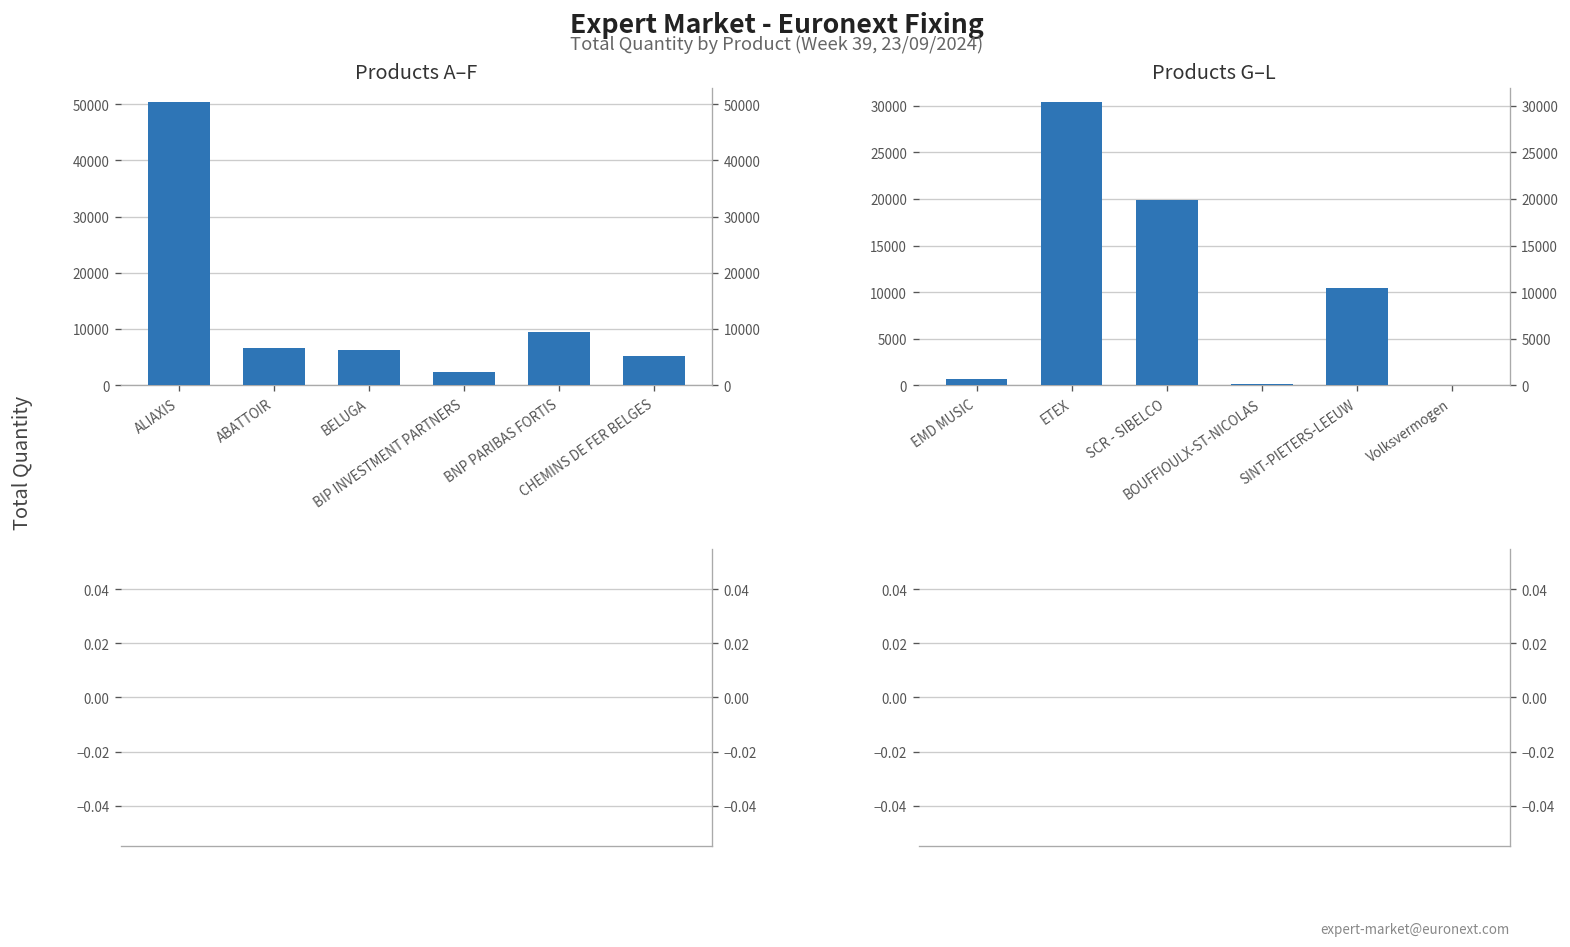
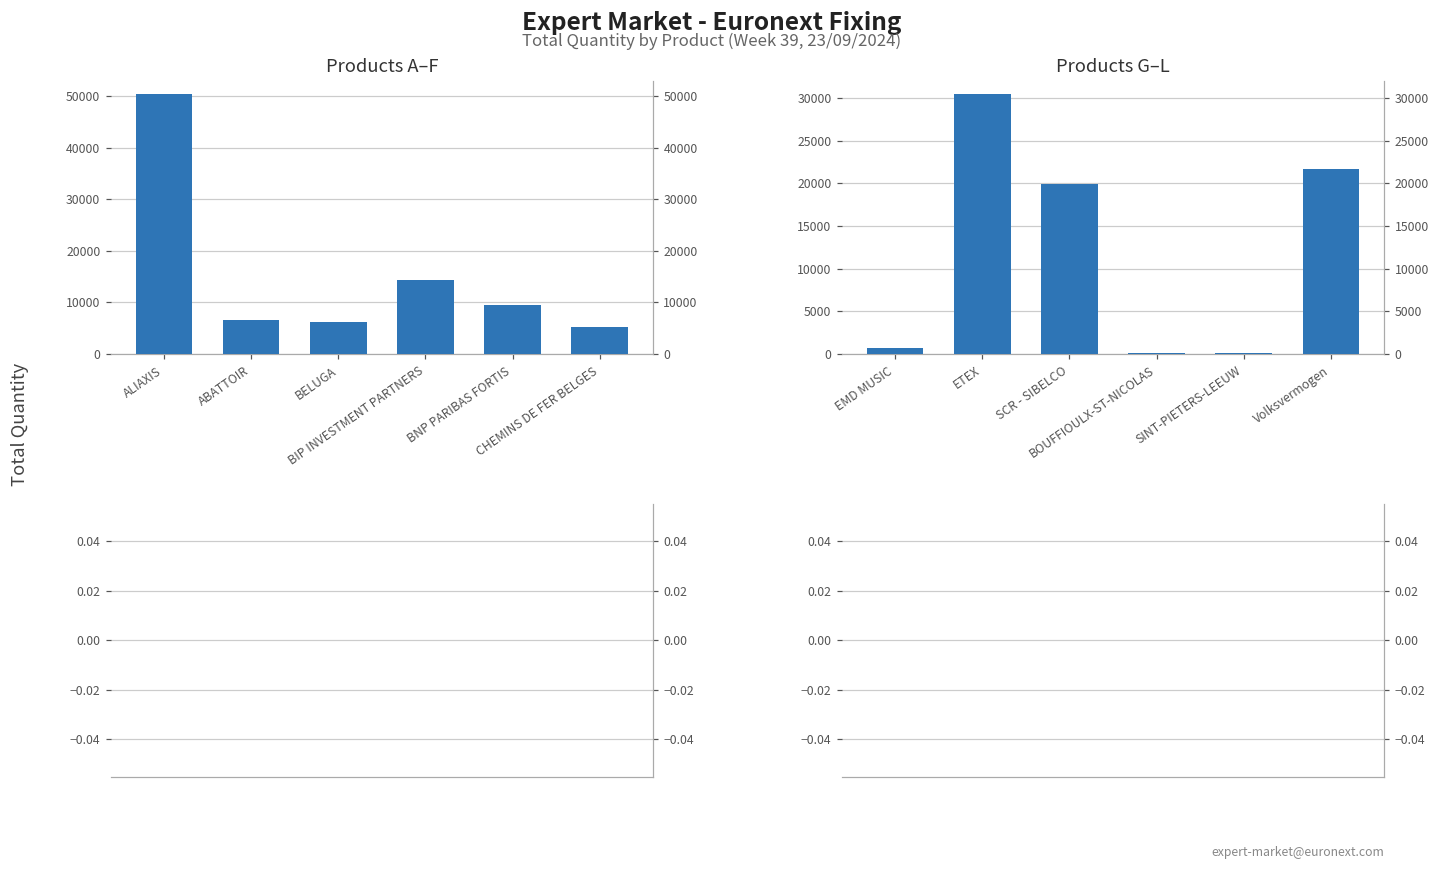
Products A–F, BIP INVESTMENT PARTNERS: 2000 -> 14000
Products G–L, SINT-PIETERS-LEEUW: 10000 -> 0
Products G–L, Volksvermogen: 0 -> 22000
